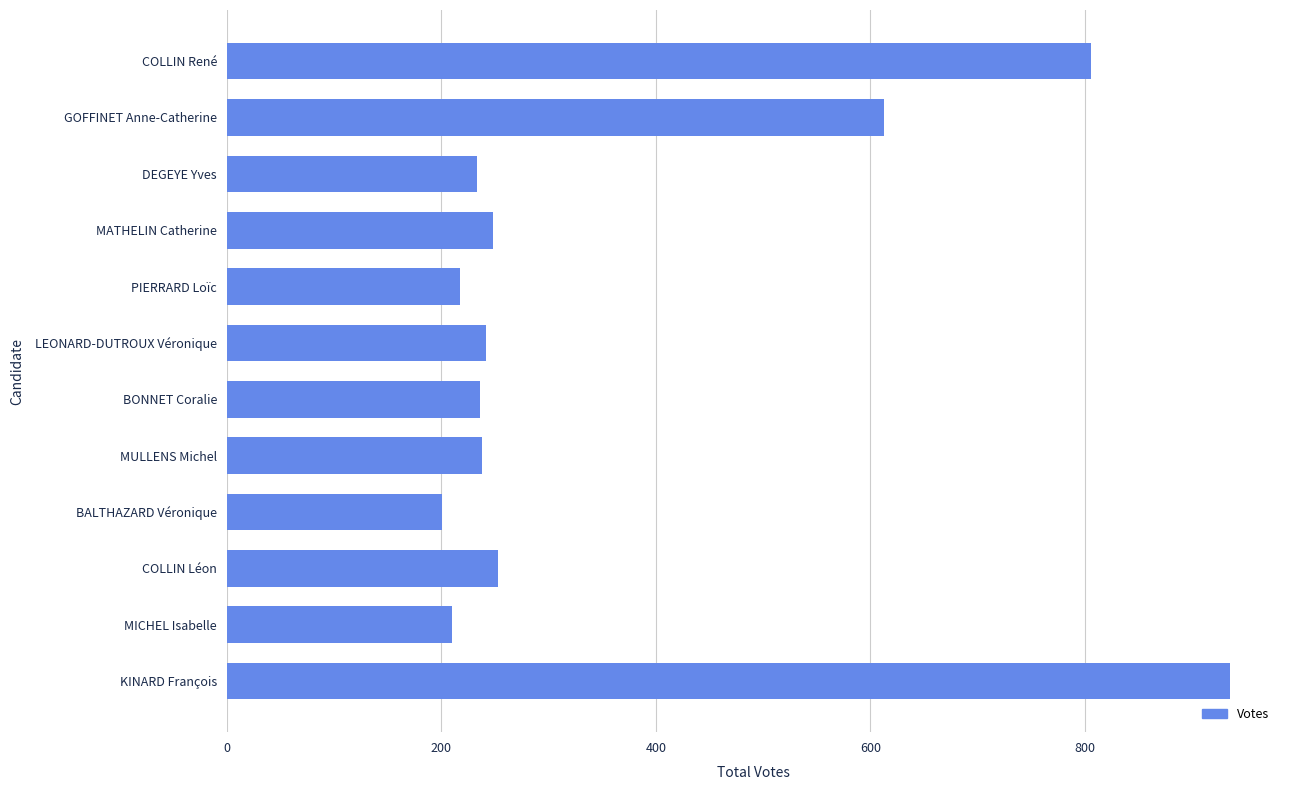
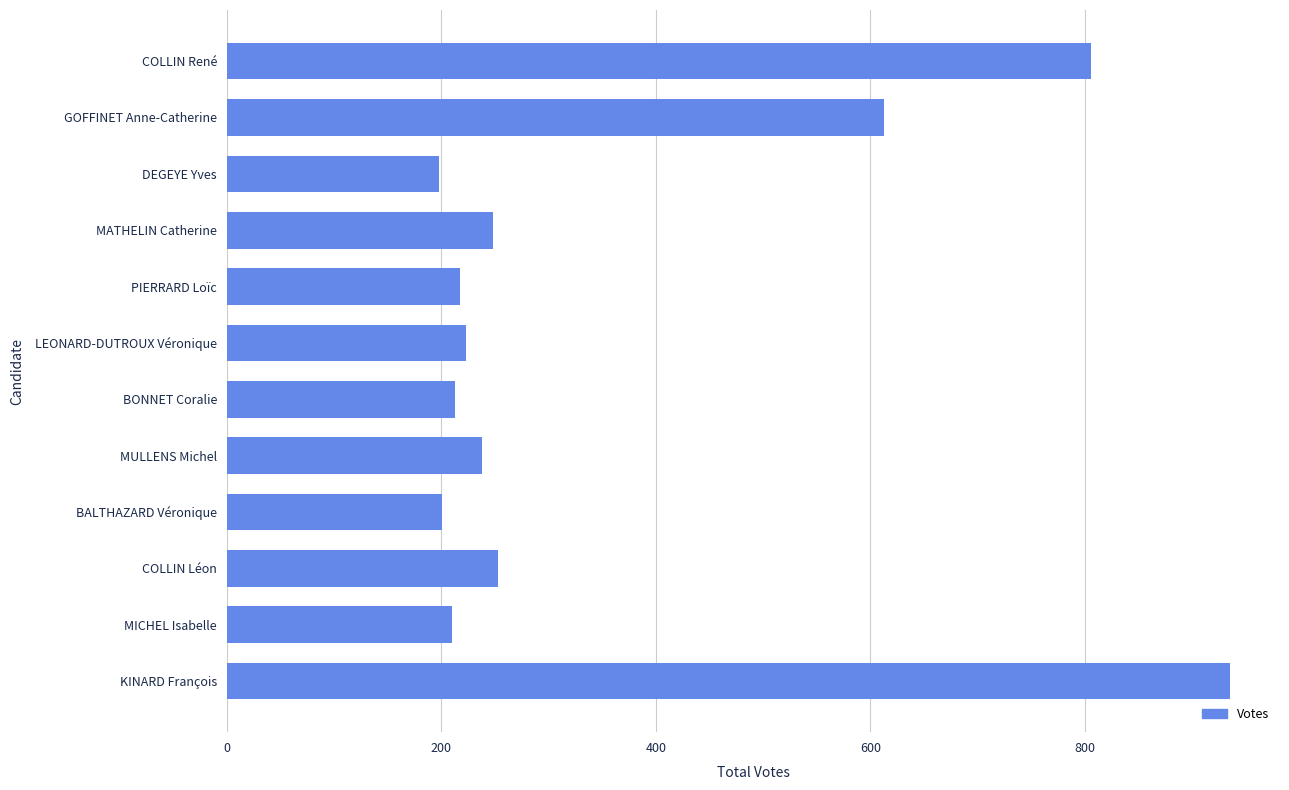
DEGEYE Yves: 233 -> 198
LEONARD-DUTROUX Véronique: 242 -> 223
BONNET Coralie: 236 -> 213
